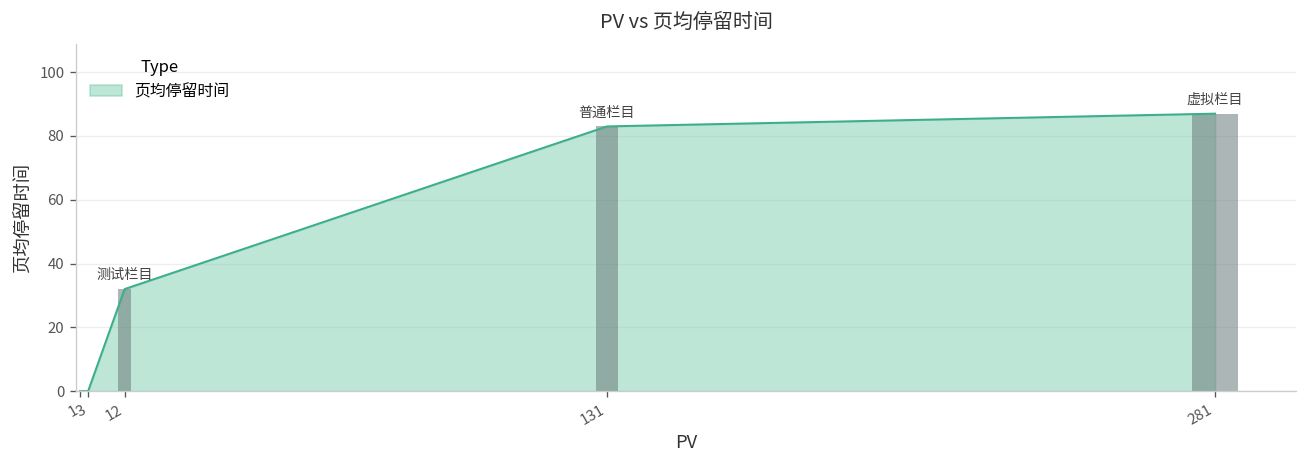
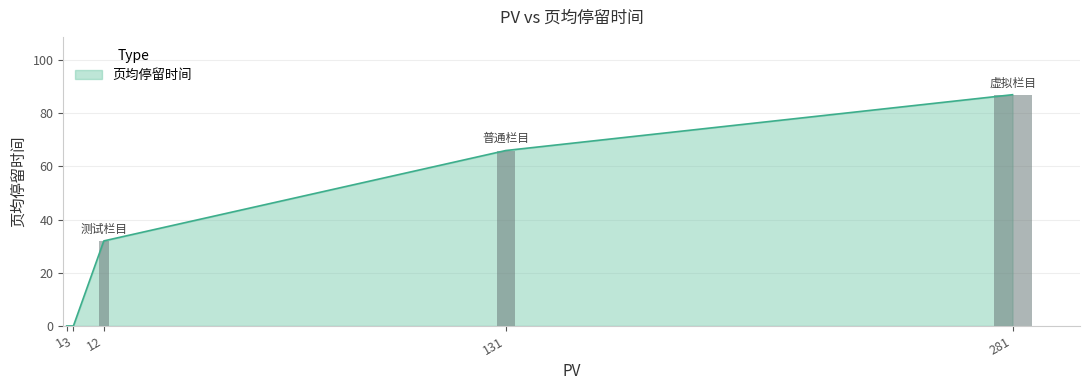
131: 83 -> 66
